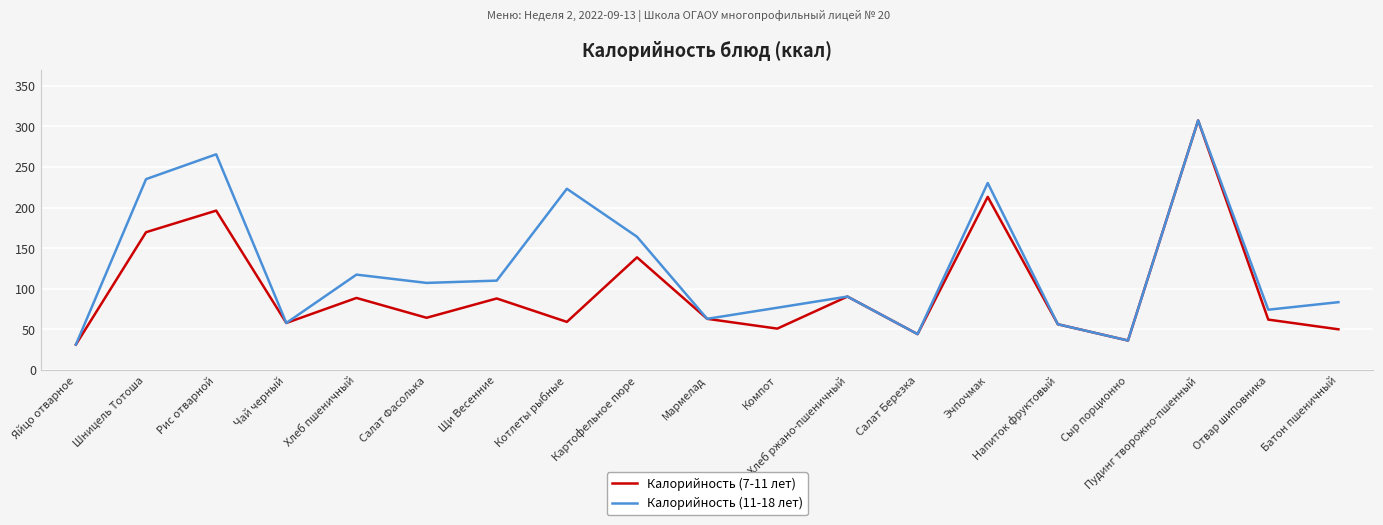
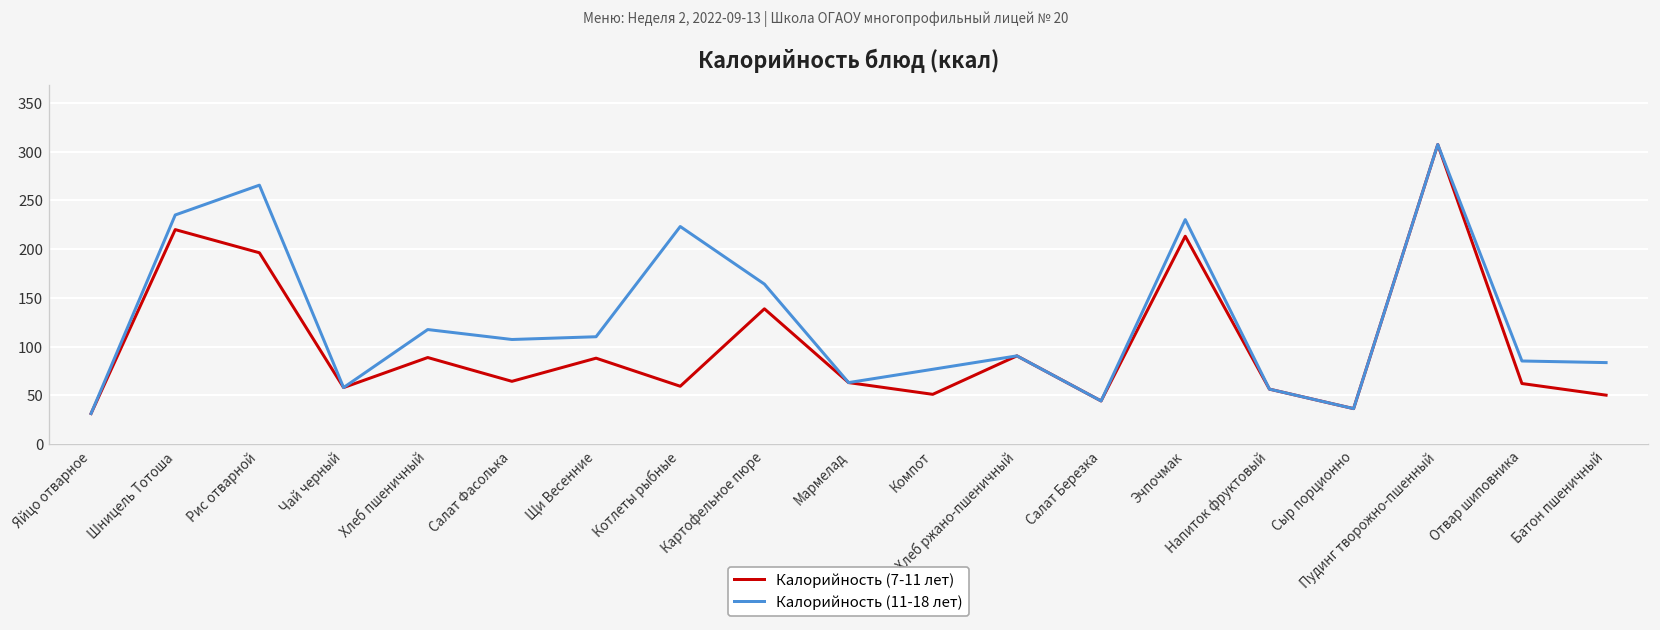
Калорийность (7-11 лет), Шницель Тотоша: 170 -> 220
Калорийность (11-18 лет), Отвар шиповника: 70 -> 90
